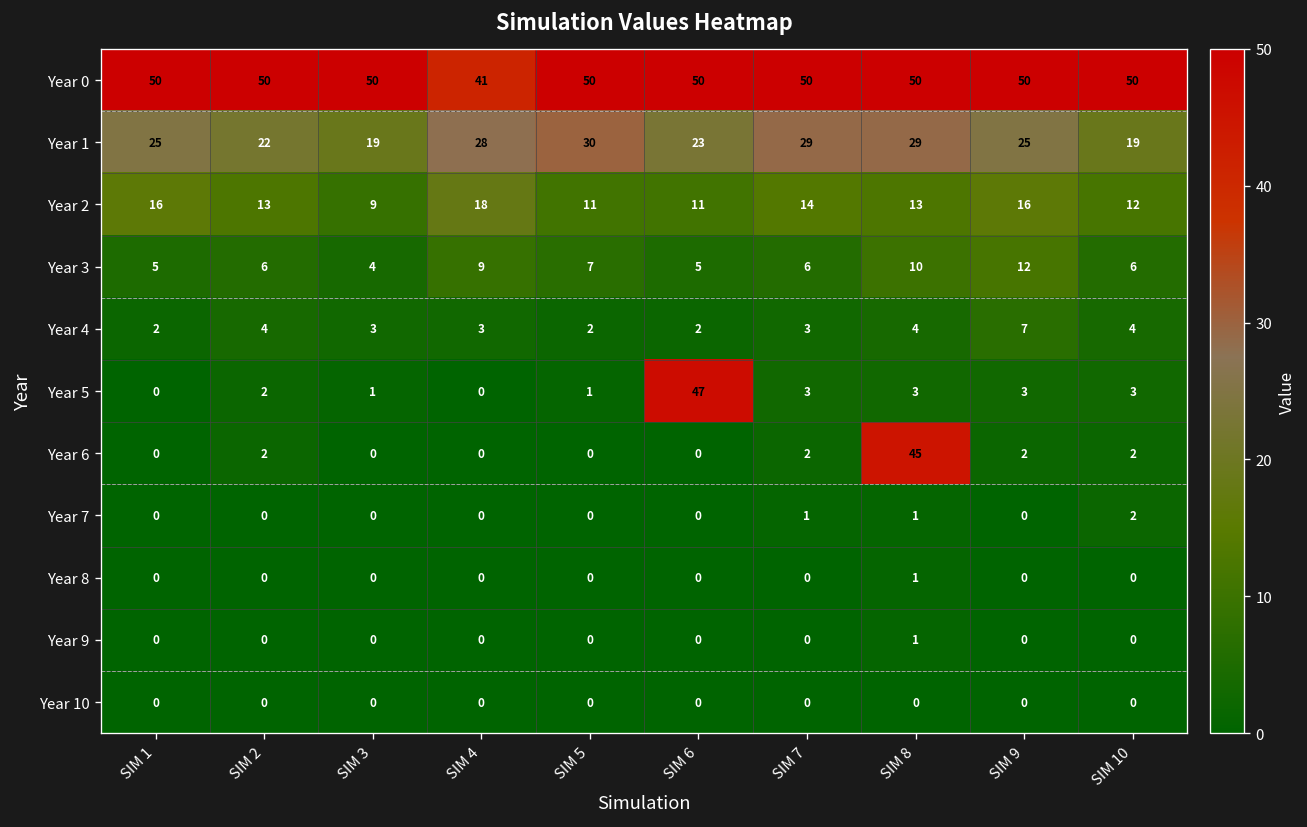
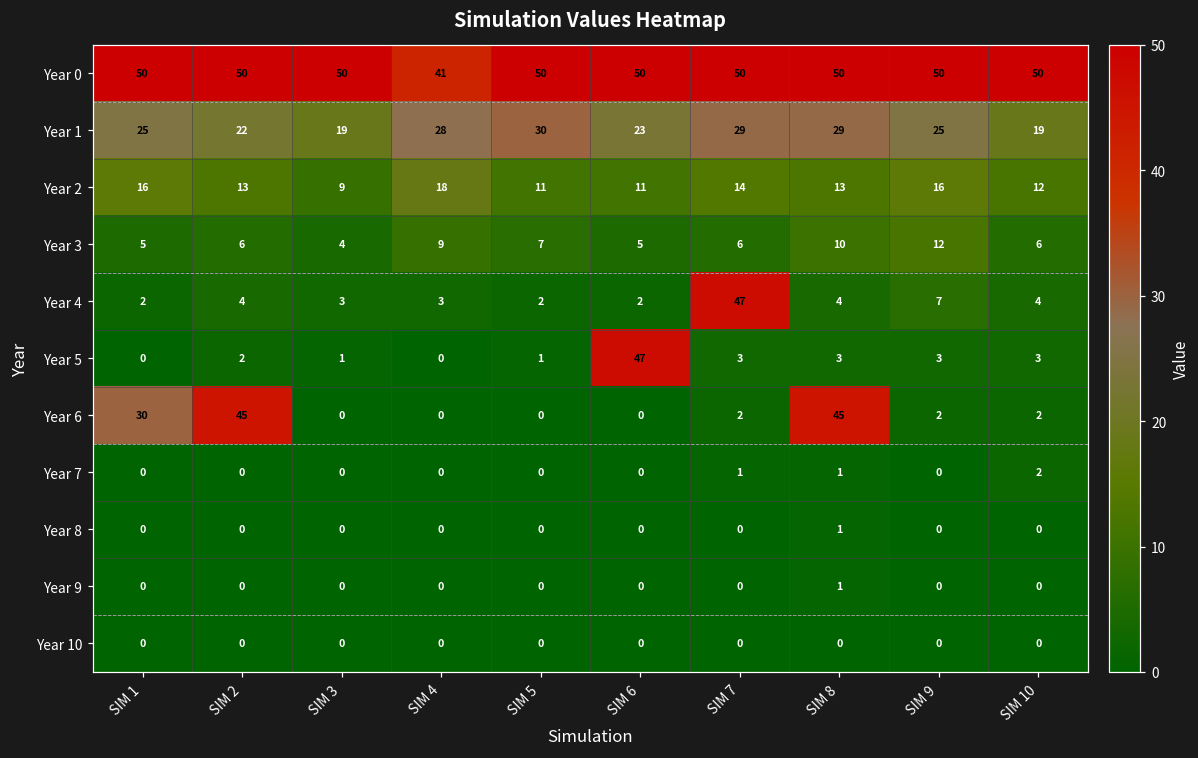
Year 4, SIM 7: 3 -> 47
Year 6, SIM 1: 0 -> 30
Year 6, SIM 2: 2 -> 45
